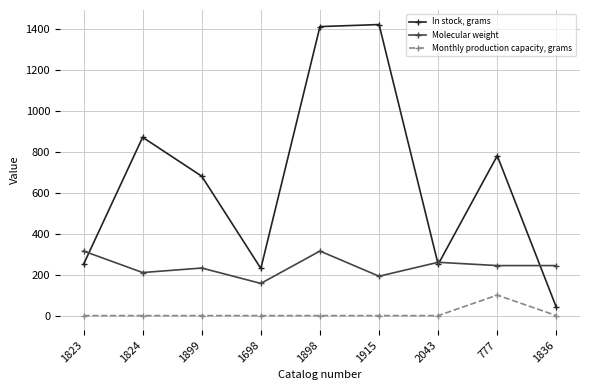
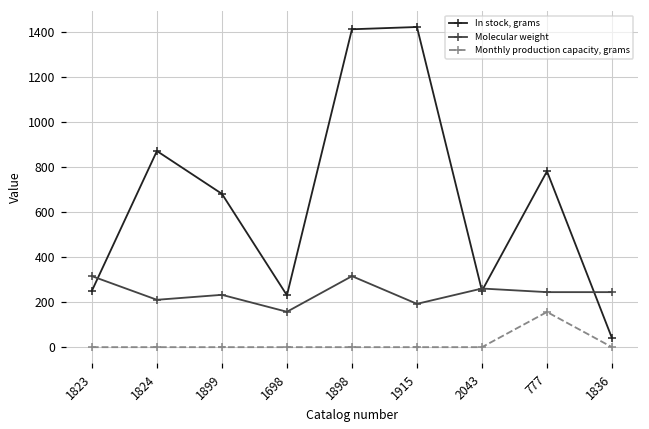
Monthly production capacity, grams, 777: 100 -> 160
